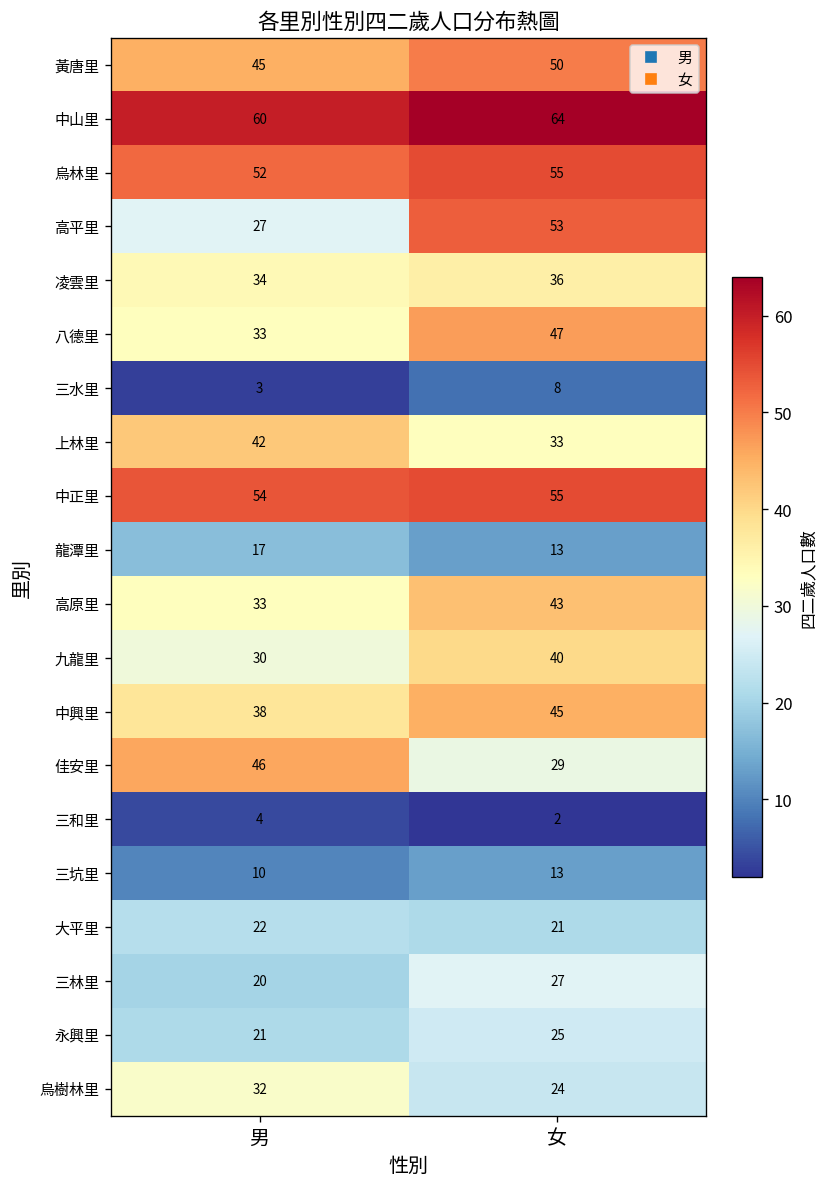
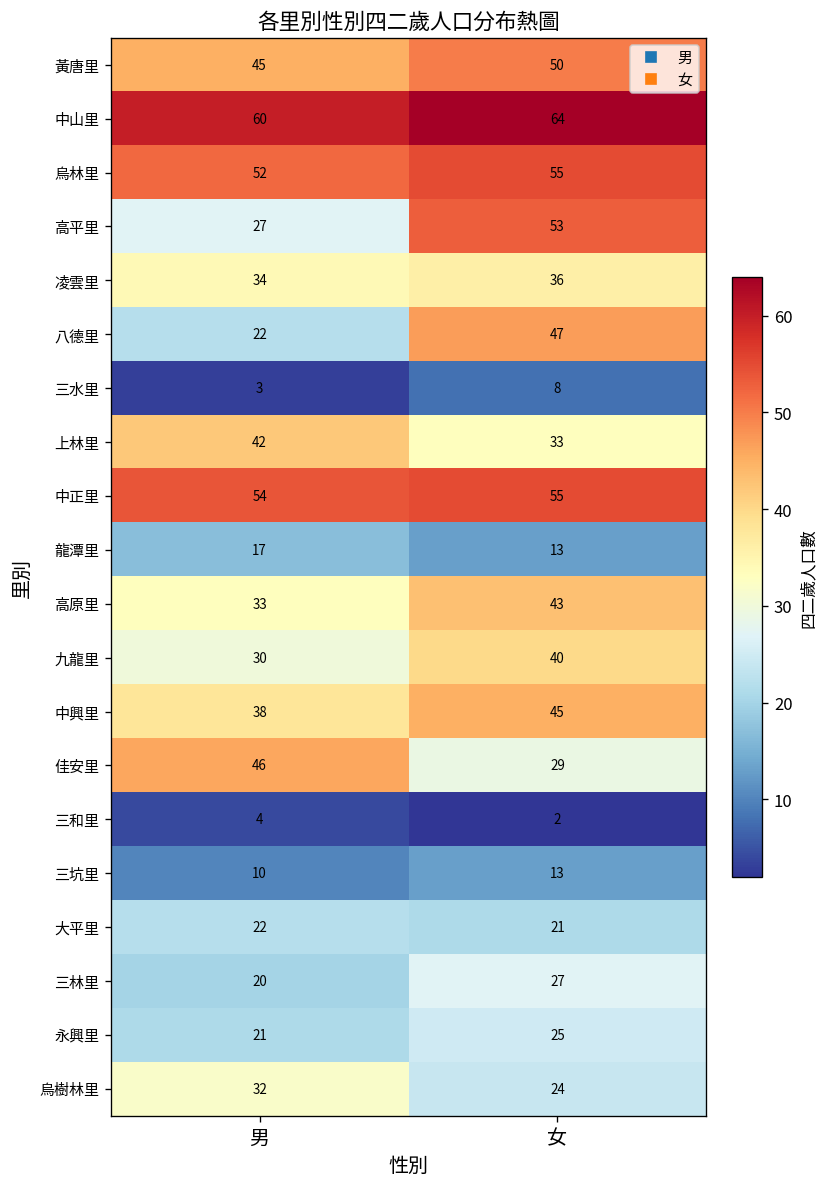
八德里, 男: 33 -> 22
